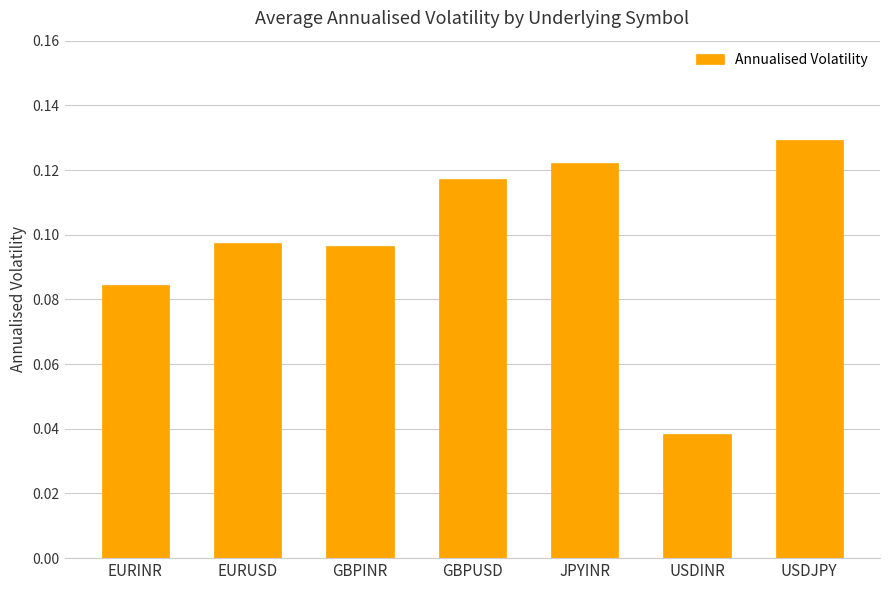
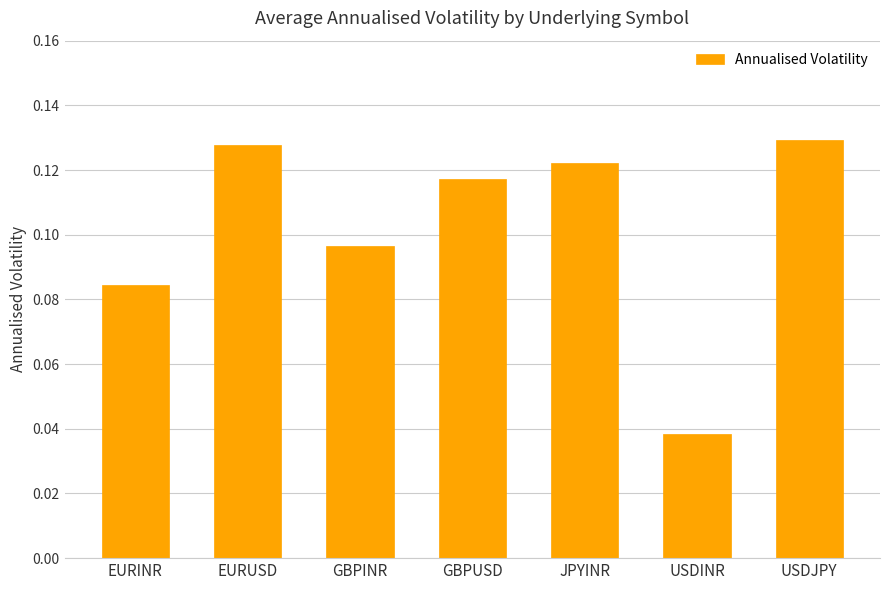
EURUSD: 0.098 -> 0.128
